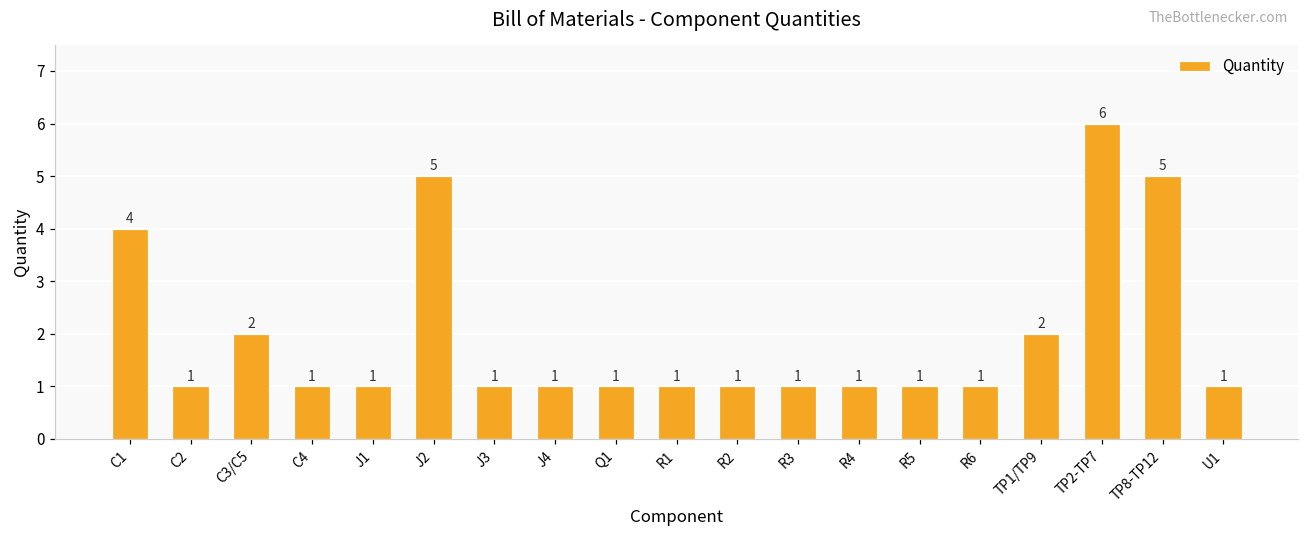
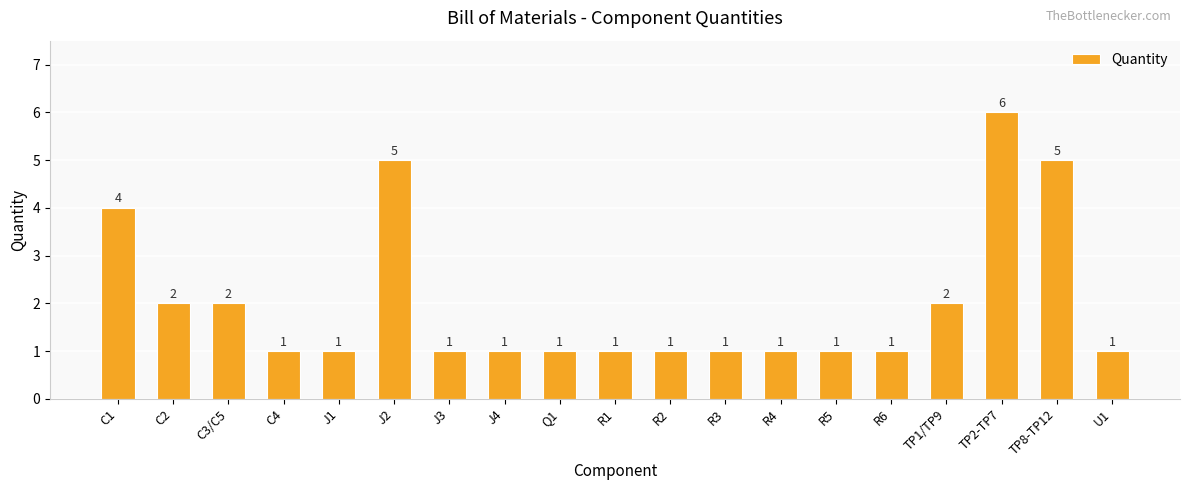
C2: 1 -> 2
